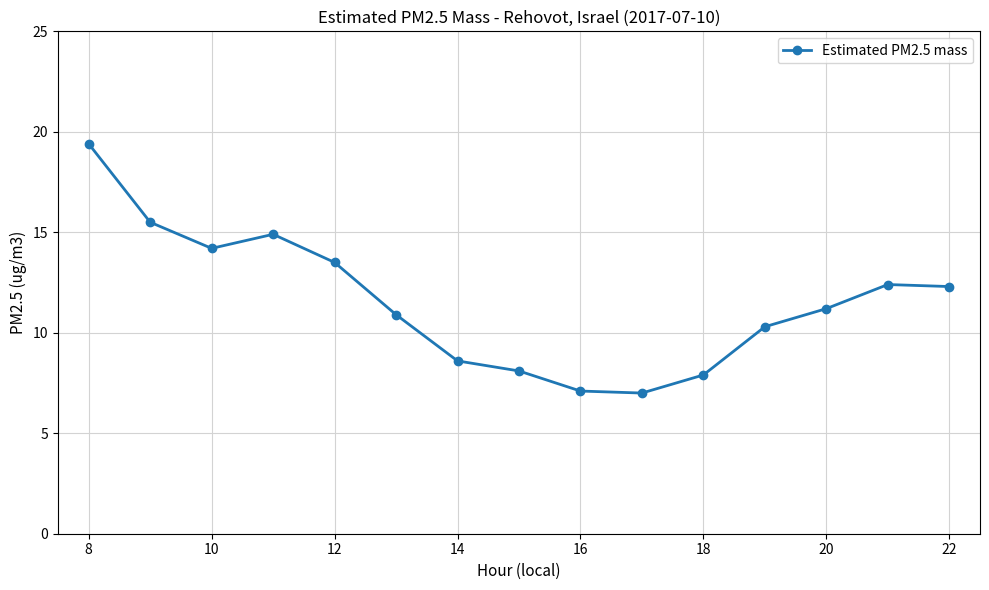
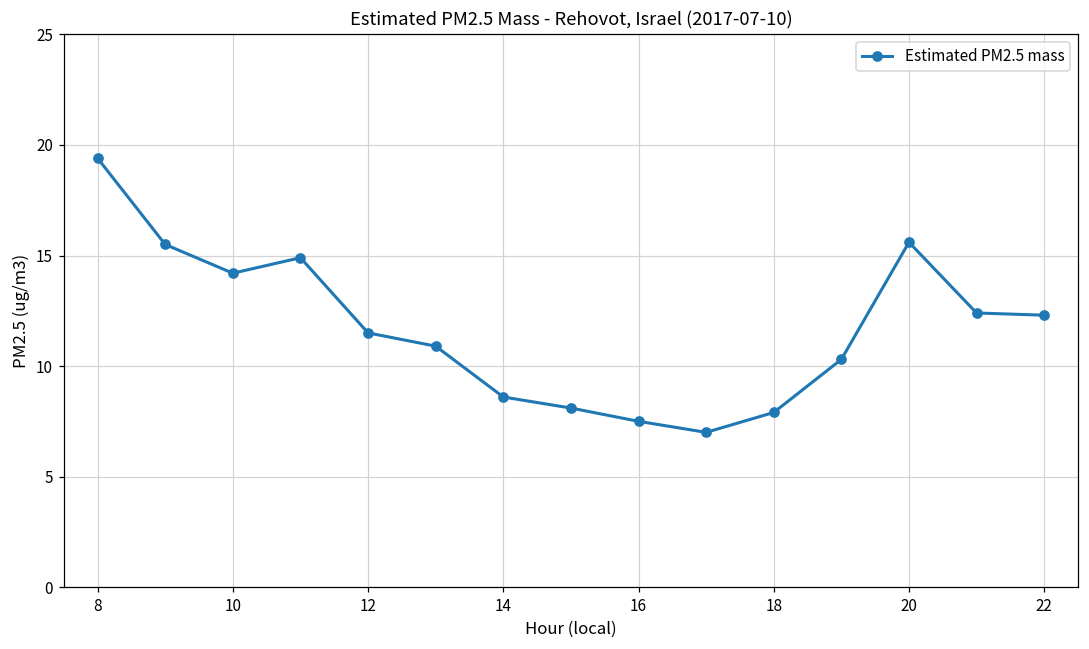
12: 13.5 -> 11.5
16: 7.1 -> 7.5
20: 11.2 -> 15.6
